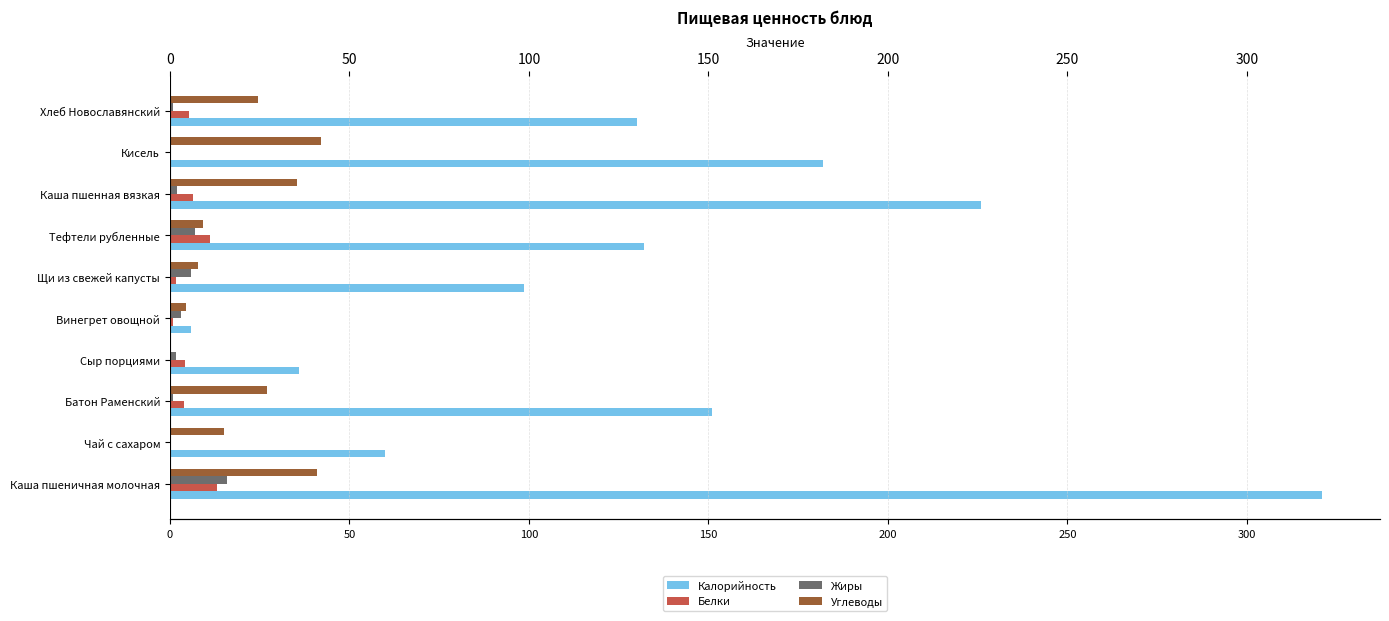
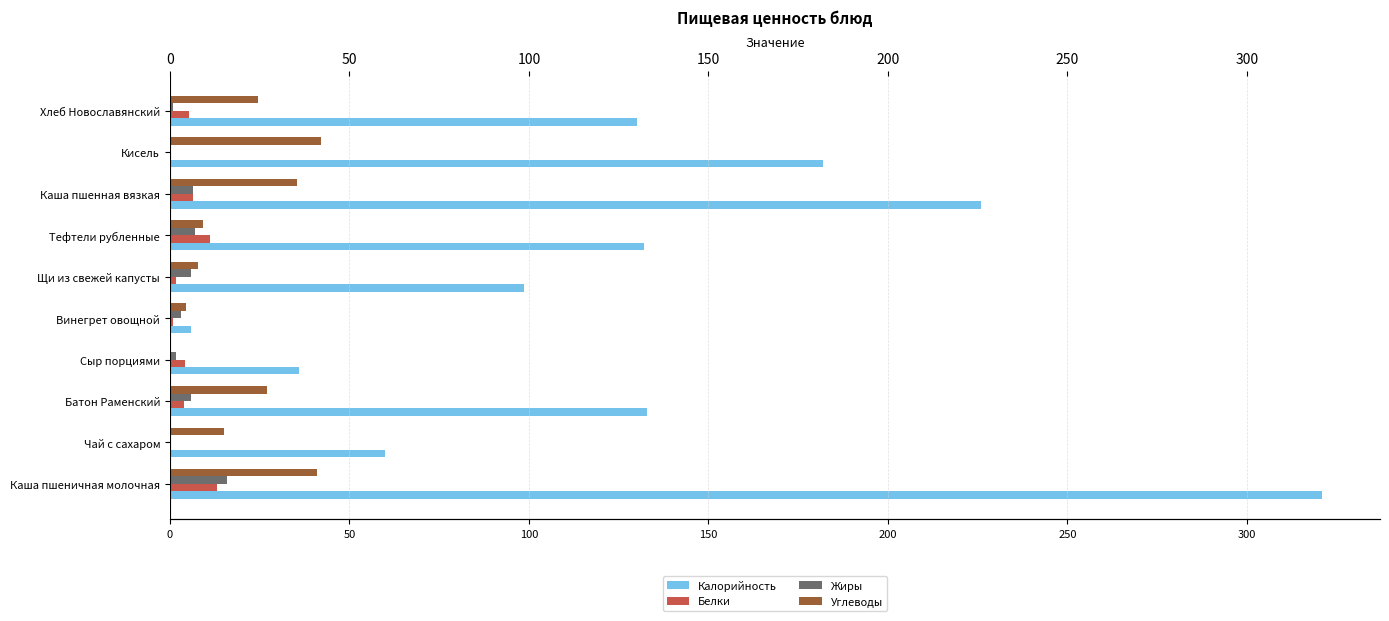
Жиры, Каша пшенная вязкая: 2 -> 7
Жиры, Батон Раменский: 1 -> 6
Калорийность, Батон Раменский: 151 -> 133
